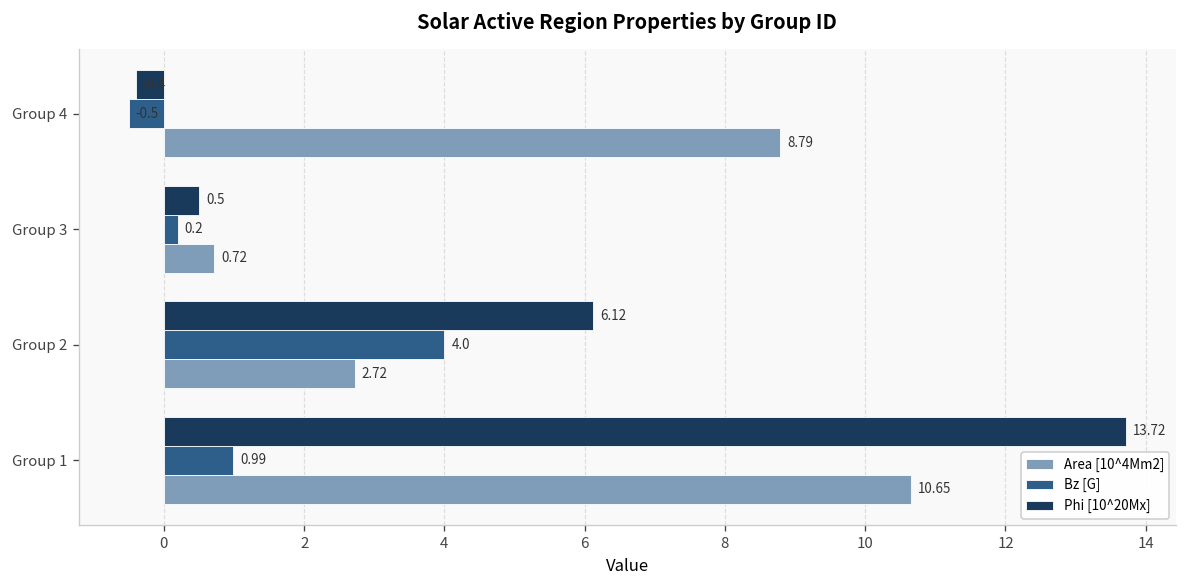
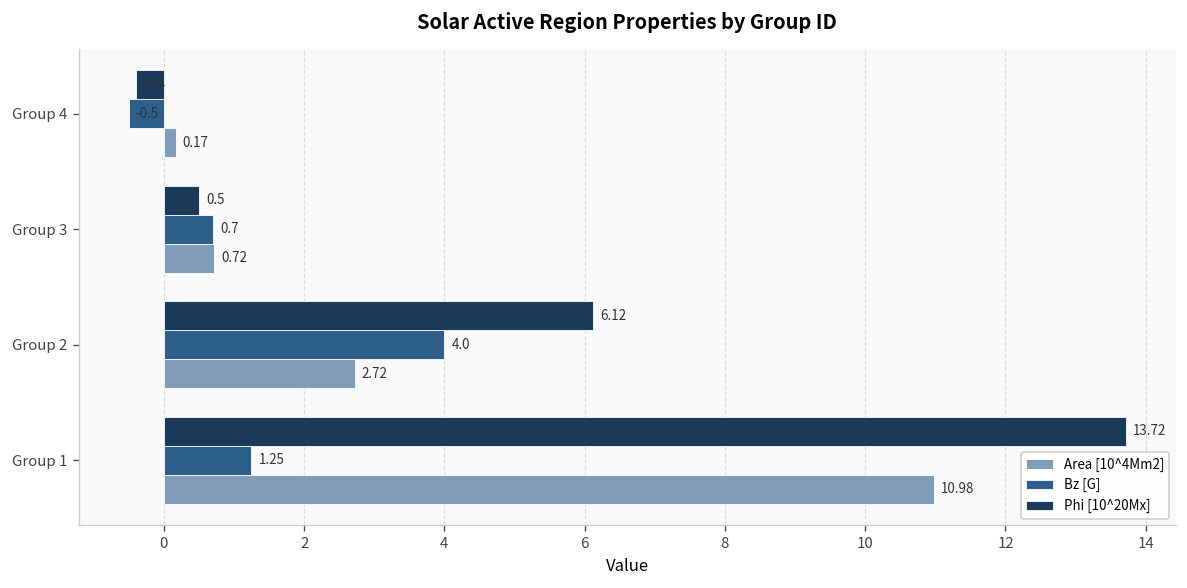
Area [10^4Mm2], Group 4: 8.79 -> 0.17
Bz [G], Group 3: 0.2 -> 0.7
Bz [G], Group 1: 0.99 -> 1.25
Area [10^4Mm2], Group 1: 10.65 -> 10.98
